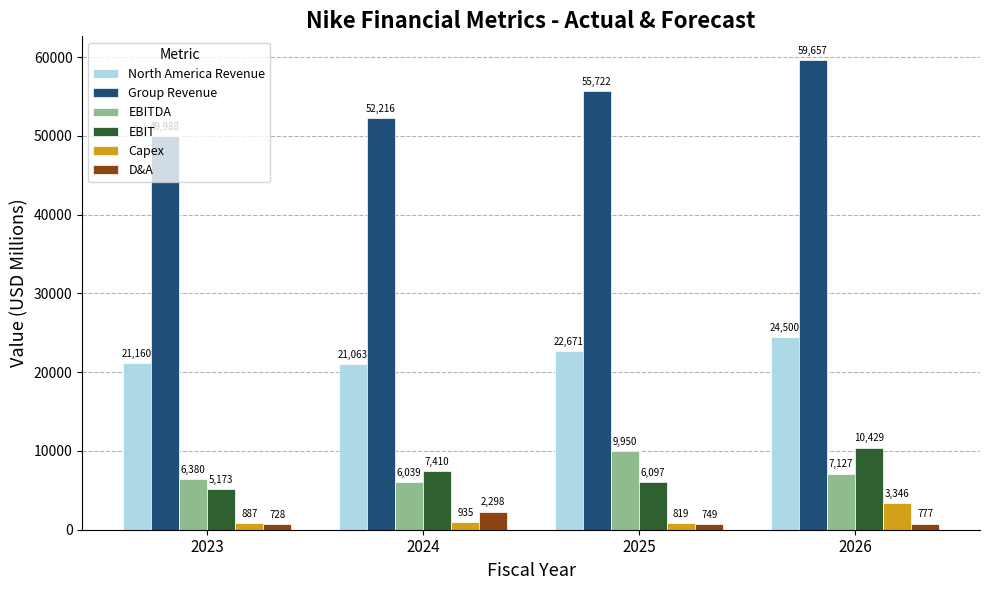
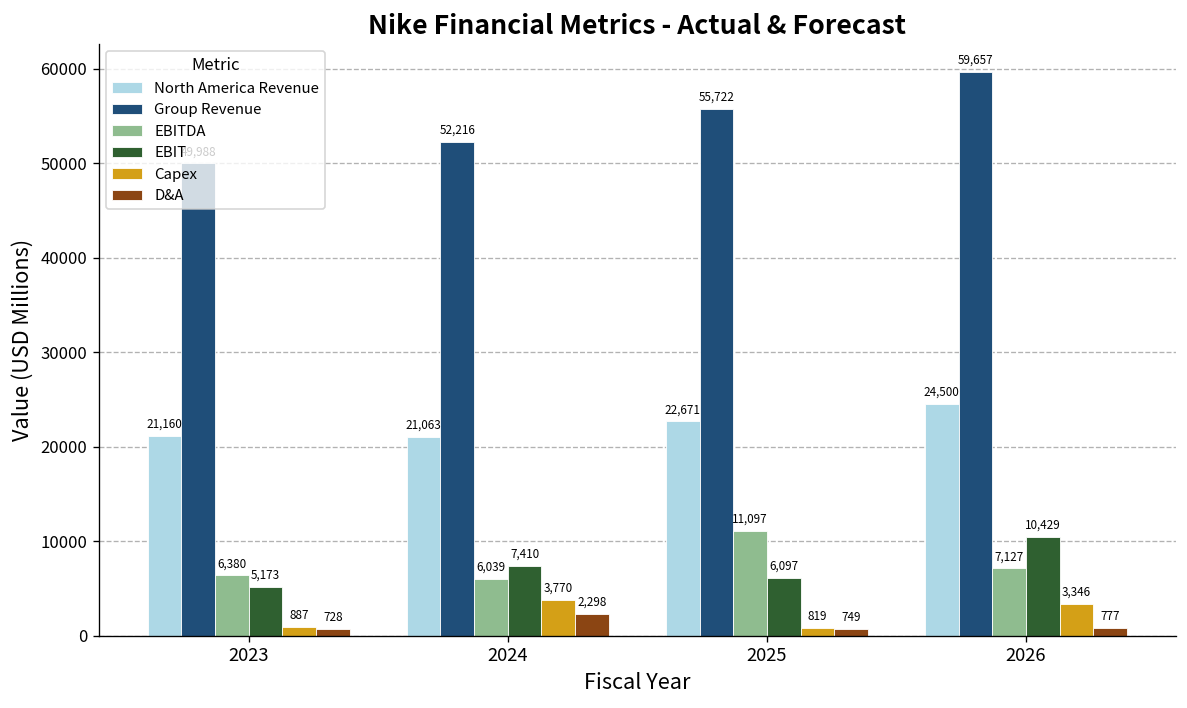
Capex, 2024: 935 -> 3,770
EBITDA, 2025: 9,950 -> 11,097
